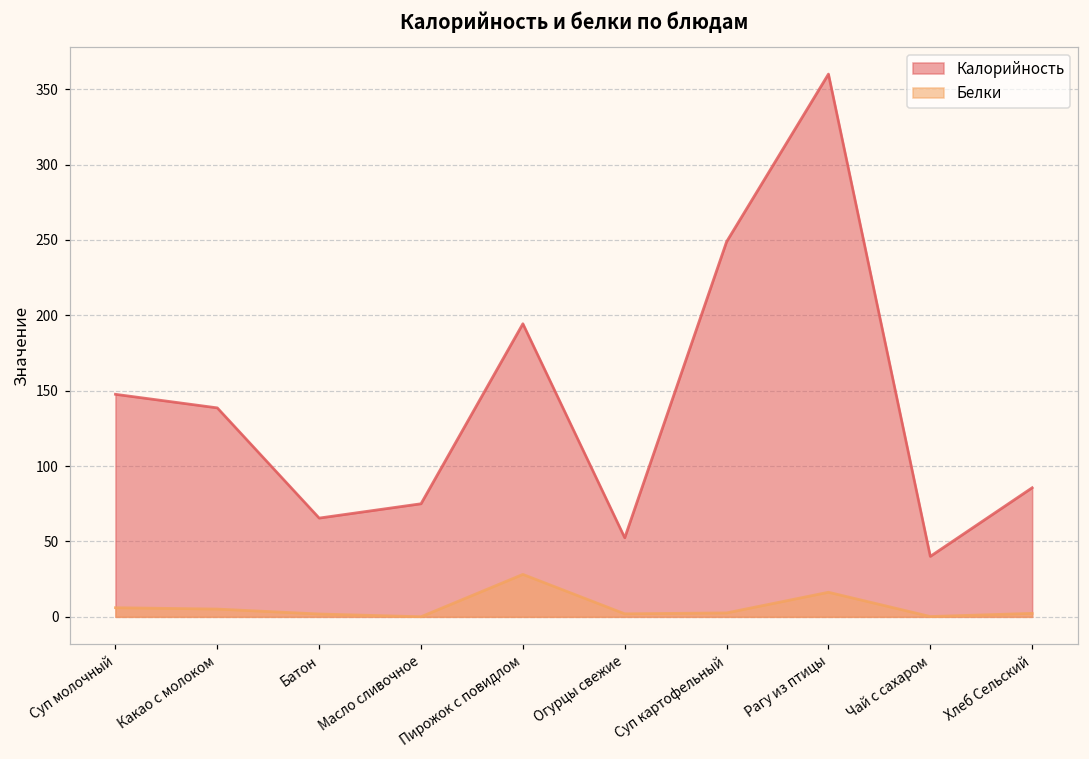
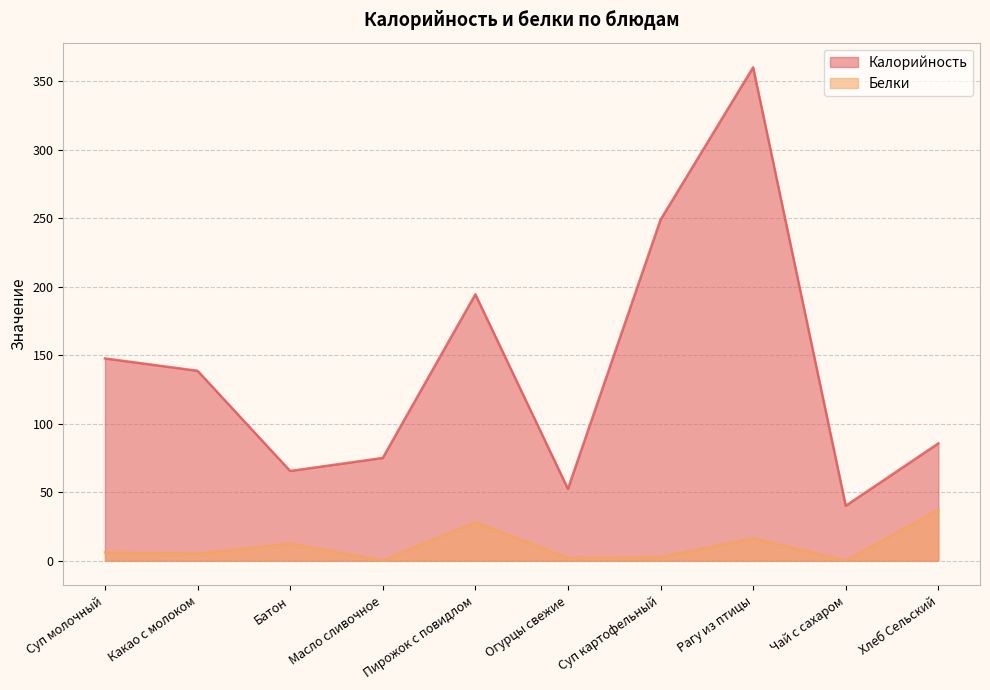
Белки, Батон: 2 -> 13
Белки, Хлеб Сельский: 2 -> 37
